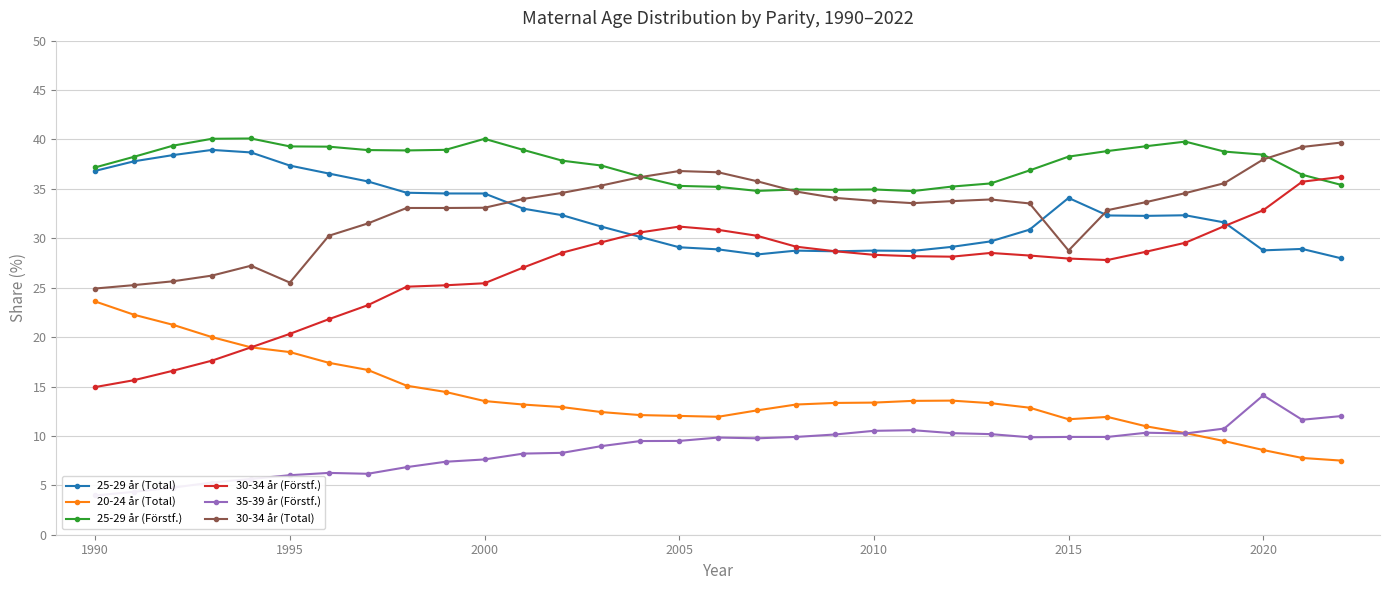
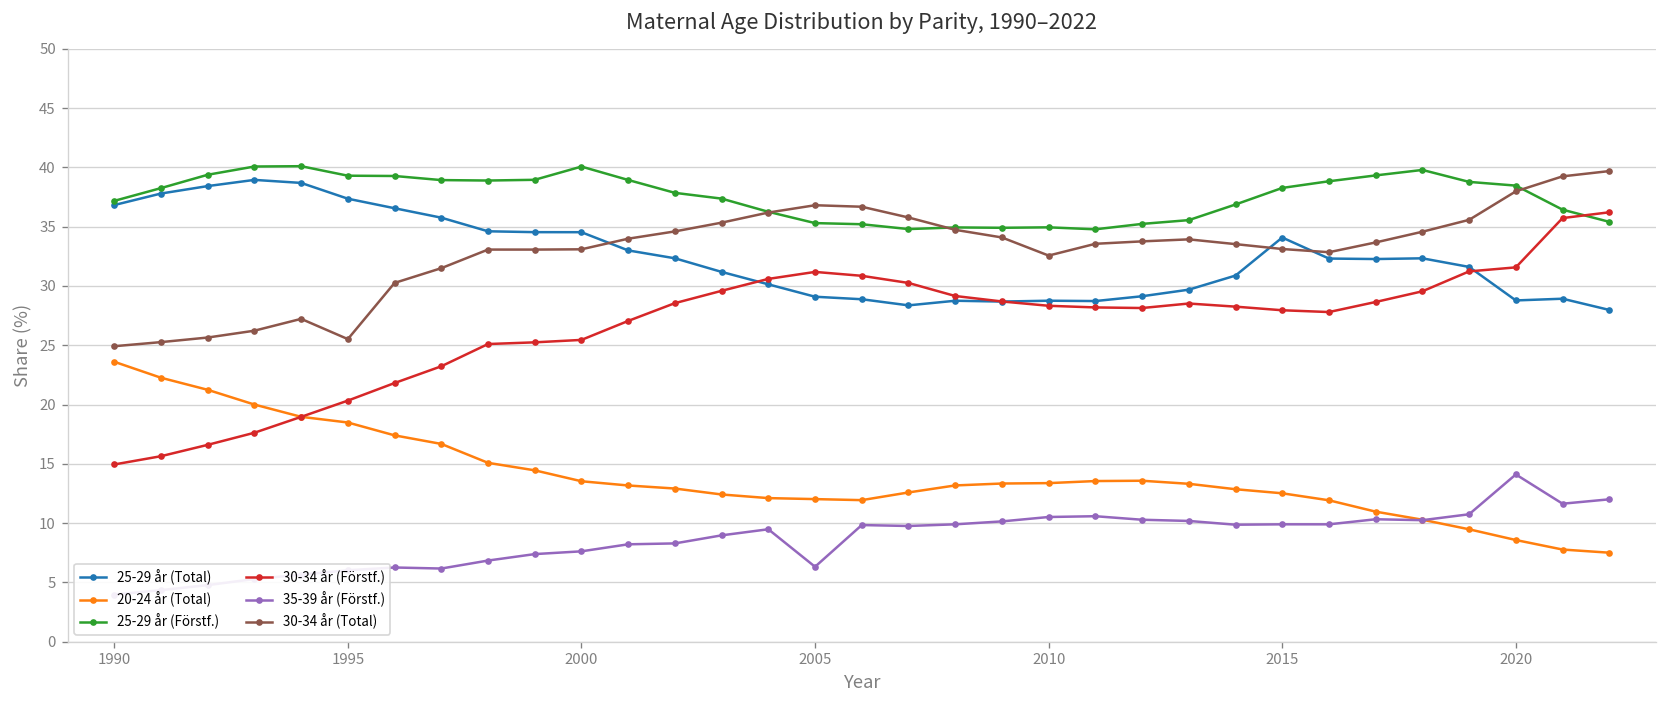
35-39 år (Förstf.), 2005: 9 -> 6
30-34 år (Total), 2010: 34 -> 33
20-24 år (Total), 2015: 12 -> 13
30-34 år (Total), 2015: 29 -> 33
30-34 år (Förstf.), 2020: 33 -> 32
